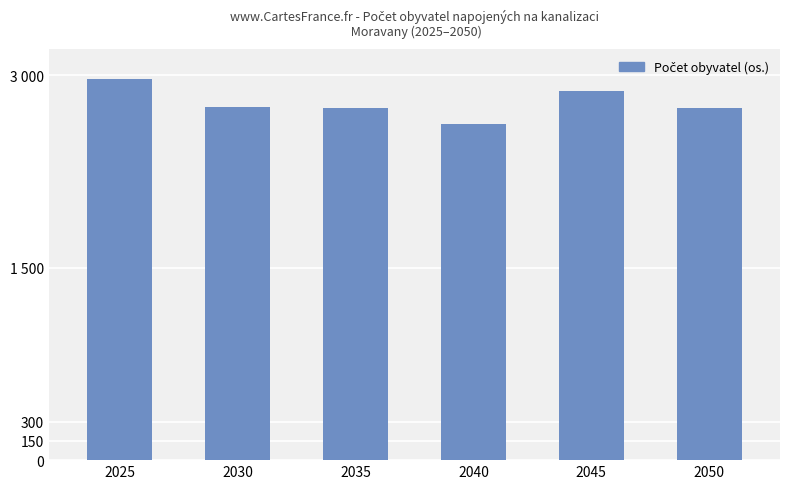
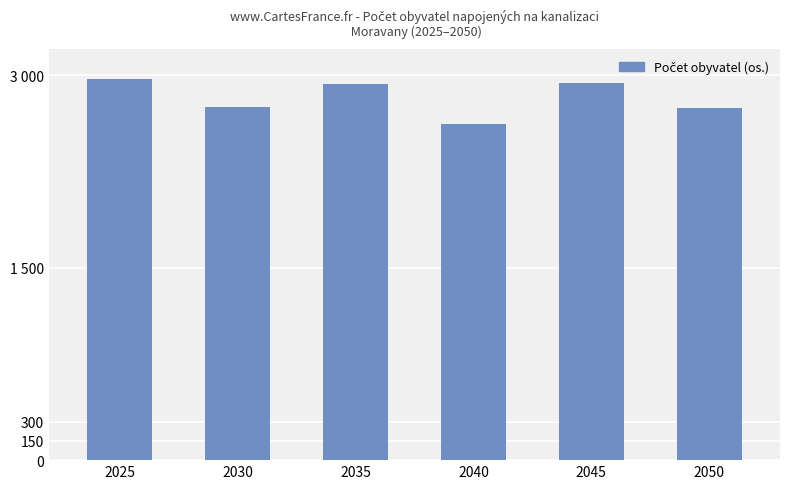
2035: 2750 -> 2930
2045: 2880 -> 2940
